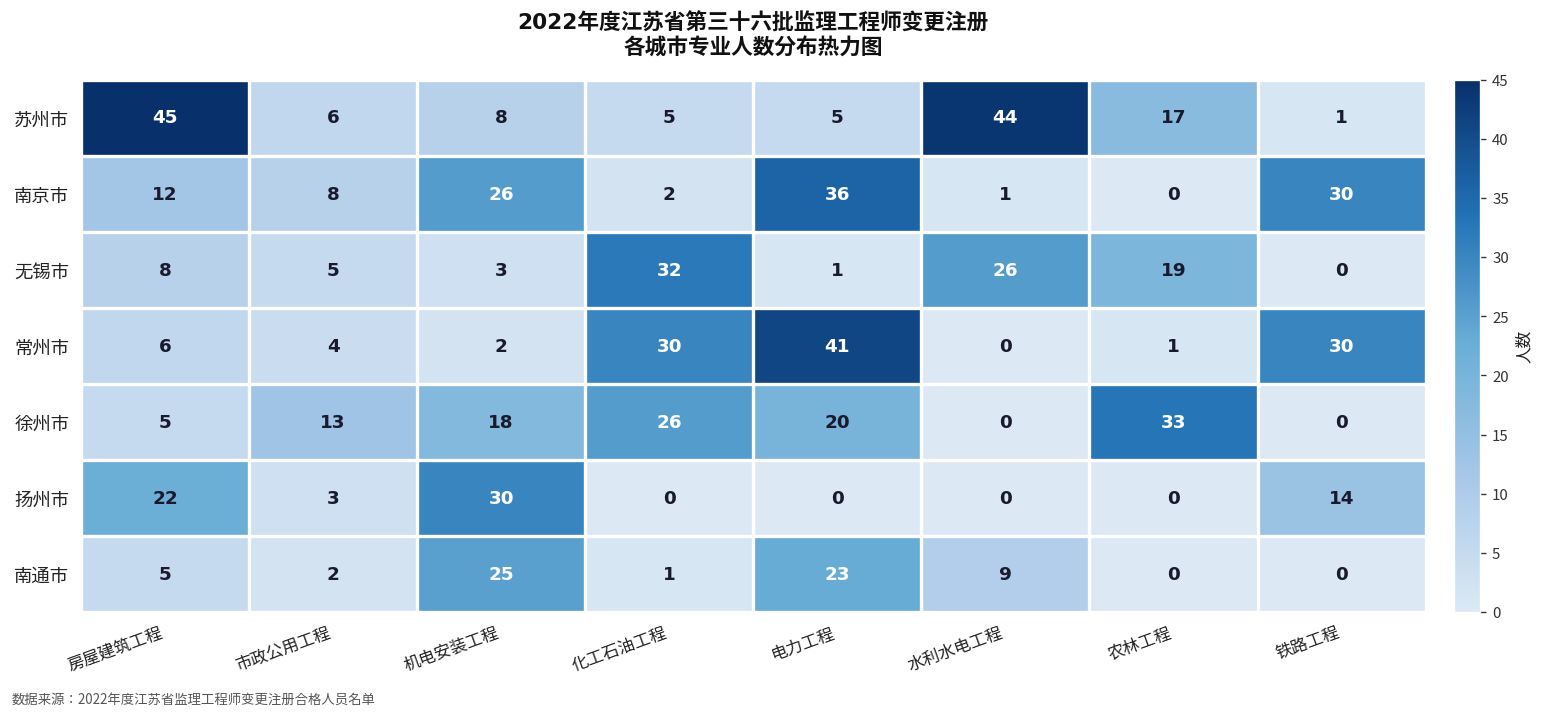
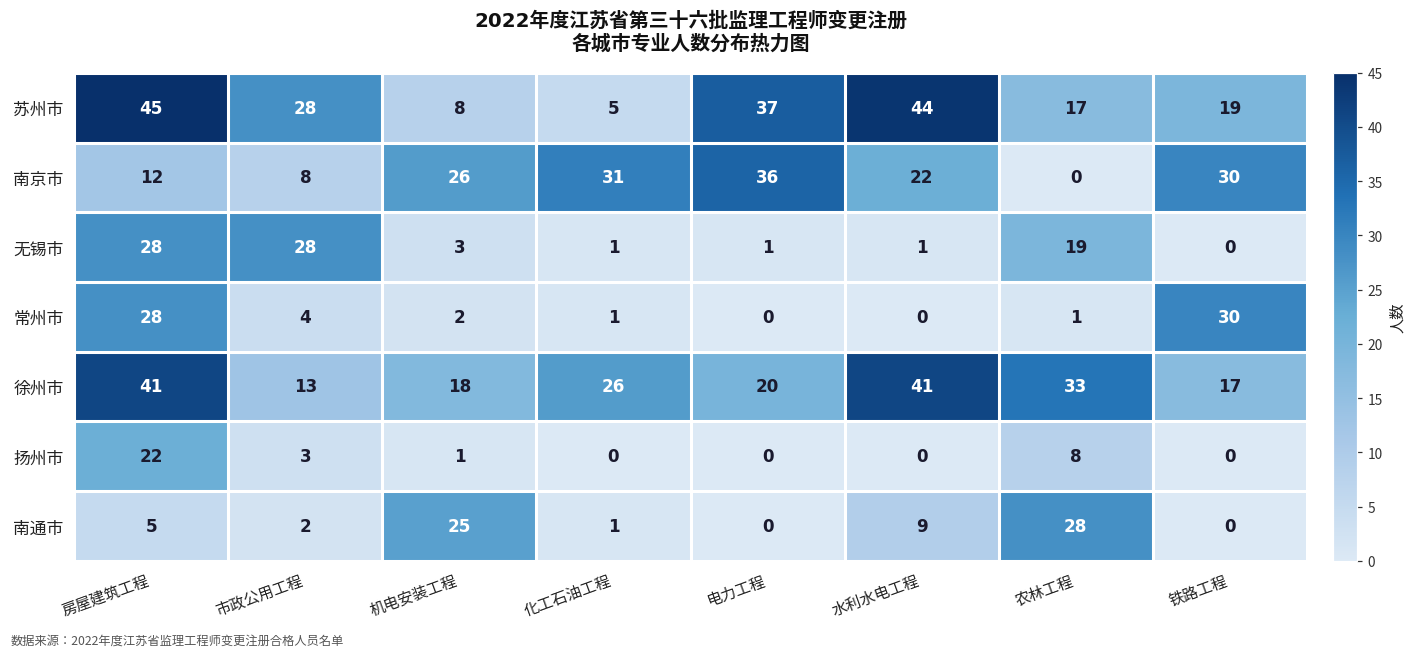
苏州市, 市政公用工程: 6 -> 28
苏州市, 电力工程: 5 -> 37
苏州市, 铁路工程: 1 -> 19
南京市, 化工石油工程: 2 -> 31
南京市, 水利水电工程: 1 -> 22
无锡市, 房屋建筑工程: 8 -> 28
无锡市, 市政公用工程: 5 -> 28
无锡市, 化工石油工程: 32 -> 1
无锡市, 水利水电工程: 26 -> 1
常州市, 房屋建筑工程: 6 -> 28
常州市, 化工石油工程: 30 -> 1
常州市, 电力工程: 41 -> 0
徐州市, 房屋建筑工程: 5 -> 41
徐州市, 水利水电工程: 0 -> 41
徐州市, 铁路工程: 0 -> 17
扬州市, 机电安装工程: 30 -> 1
扬州市, 农林工程: 0 -> 8
扬州市, 铁路工程: 14 -> 0
南通市, 电力工程: 23 -> 0
南通市, 农林工程: 0 -> 28
